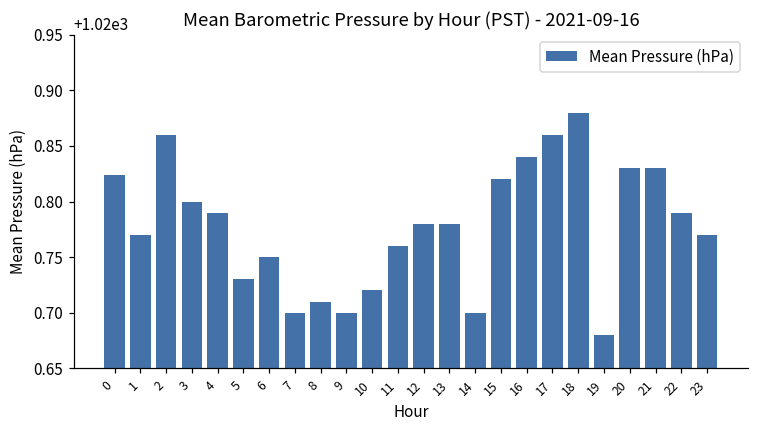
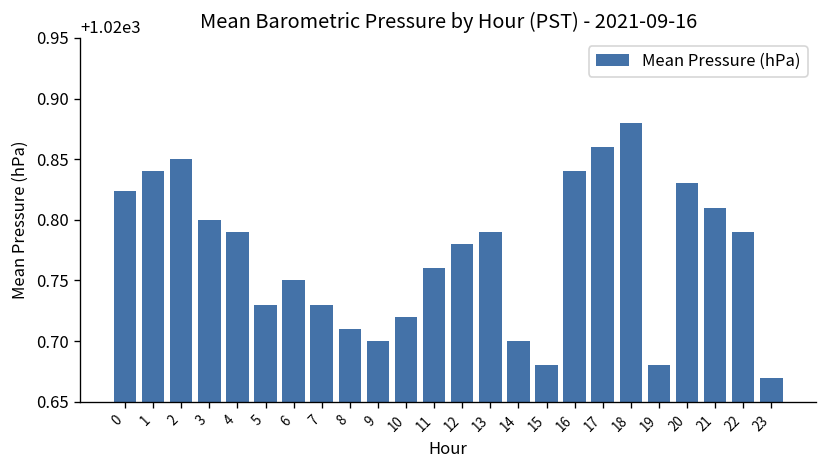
1: 1020.77 -> 1020.84
2: 1020.86 -> 1020.85
7: 1020.70 -> 1020.73
13: 1020.78 -> 1020.79
15: 1020.82 -> 1020.68
21: 1020.83 -> 1020.81
23: 1020.77 -> 1020.67
